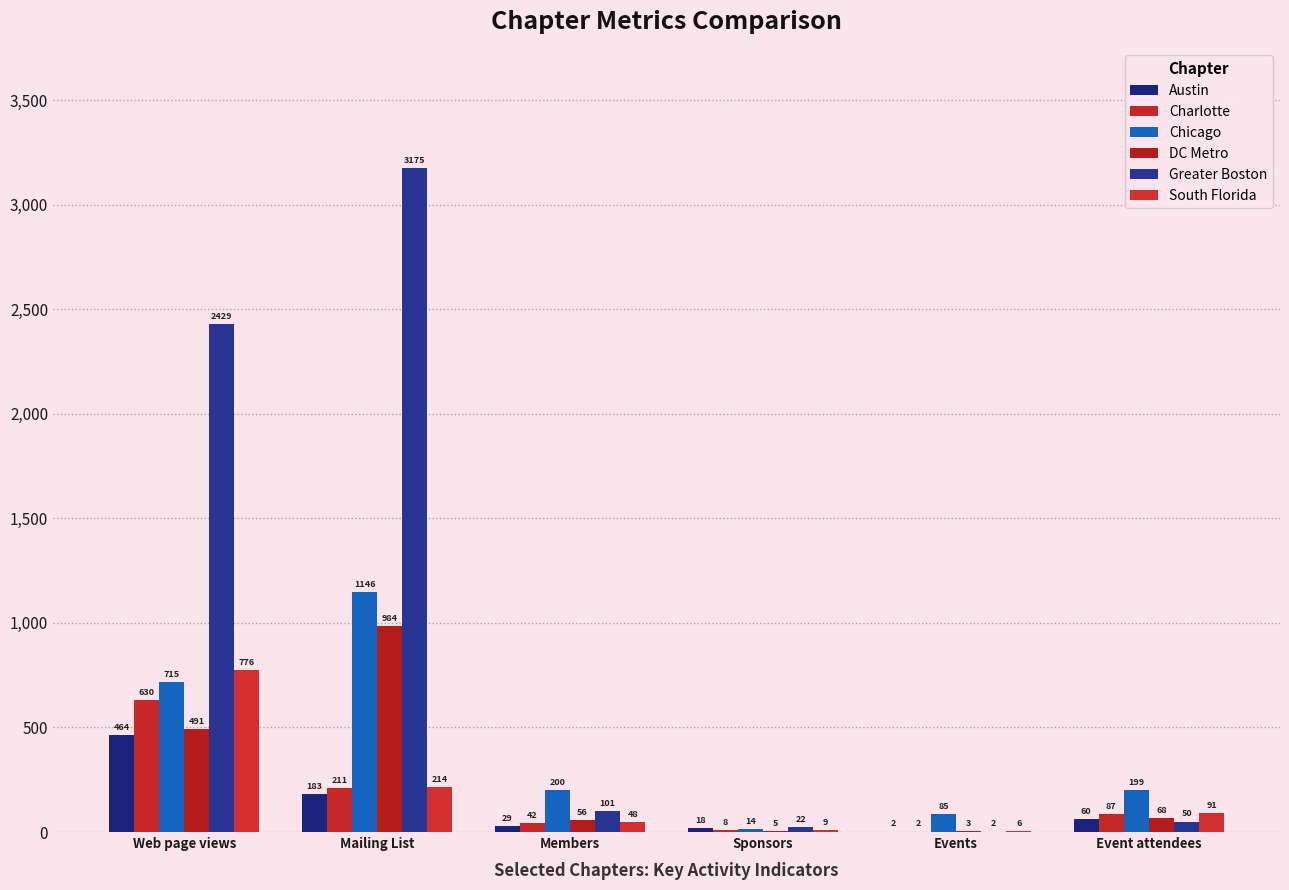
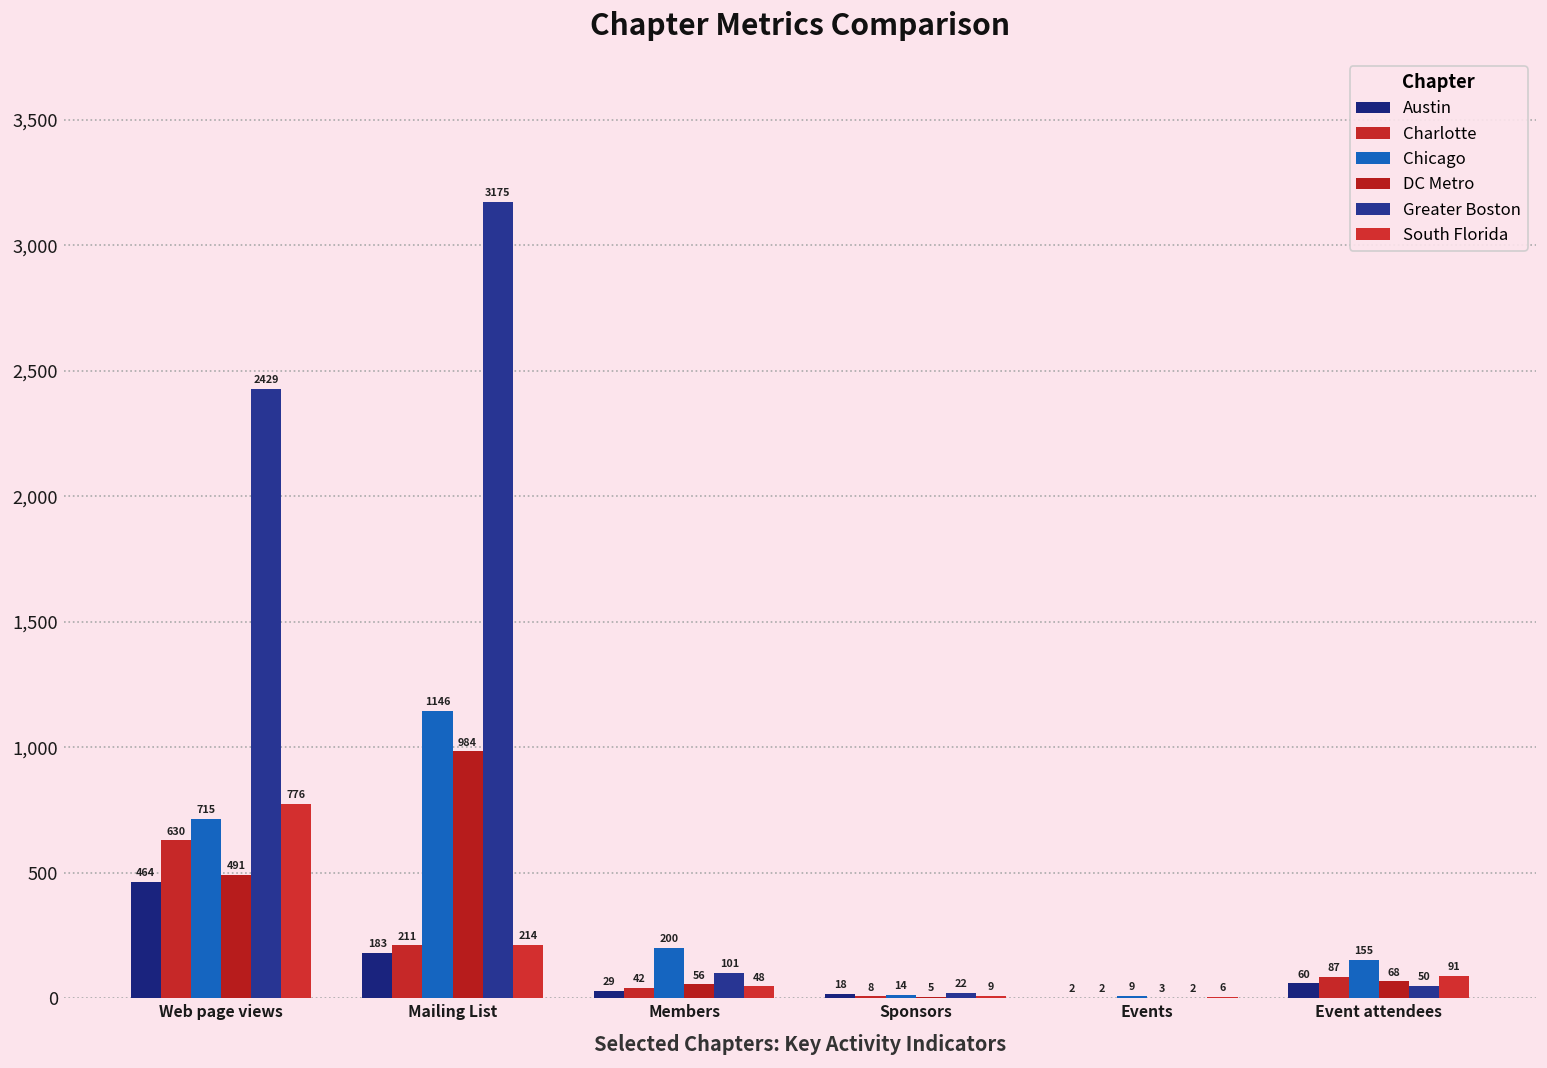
Chicago, Events: 85 -> 9
Chicago, Event attendees: 199 -> 155
